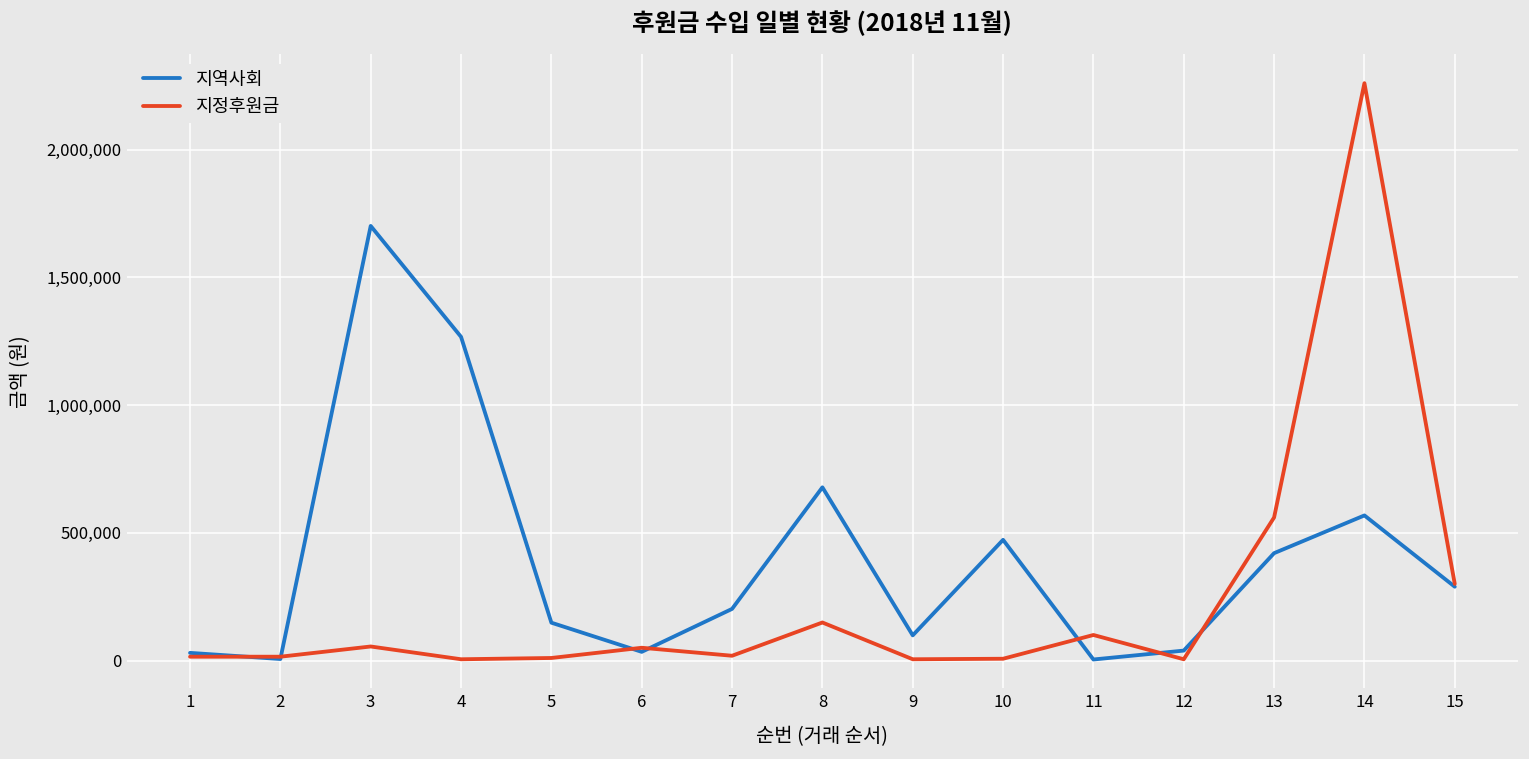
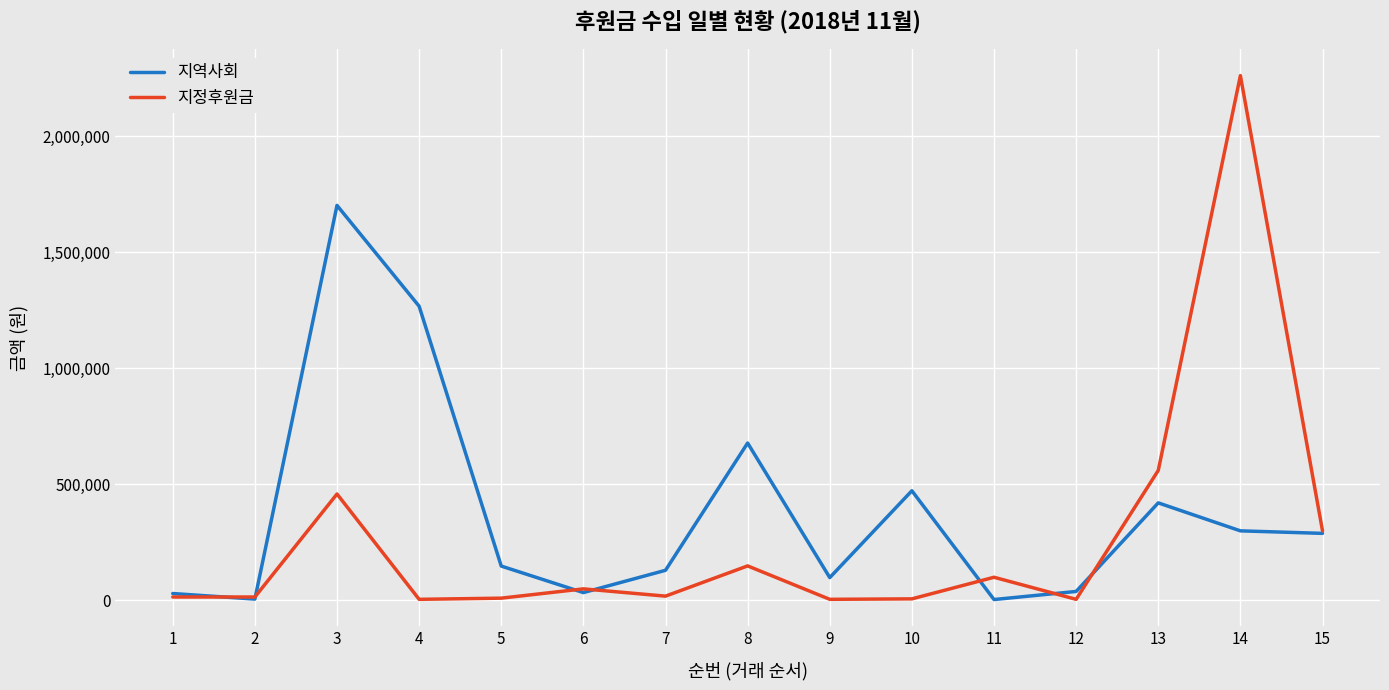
지정후원금, 3: 60,000 -> 460,000
지역사회, 7: 200,000 -> 130,000
지역사회, 14: 570,000 -> 300,000
